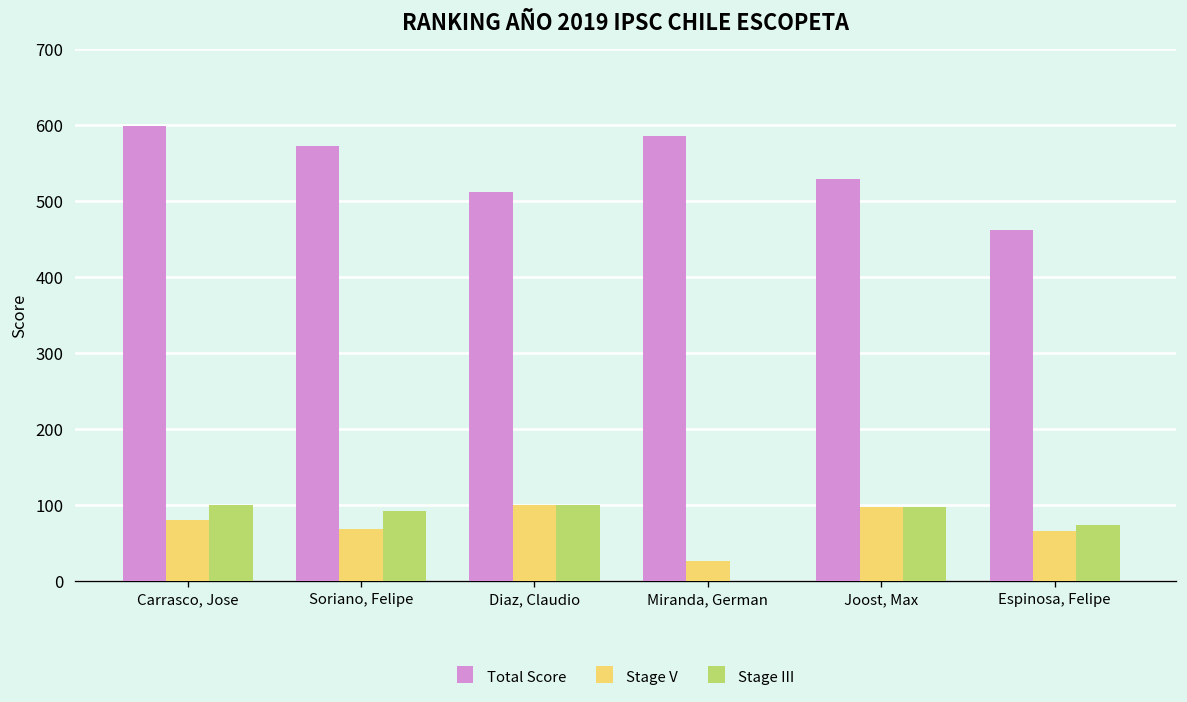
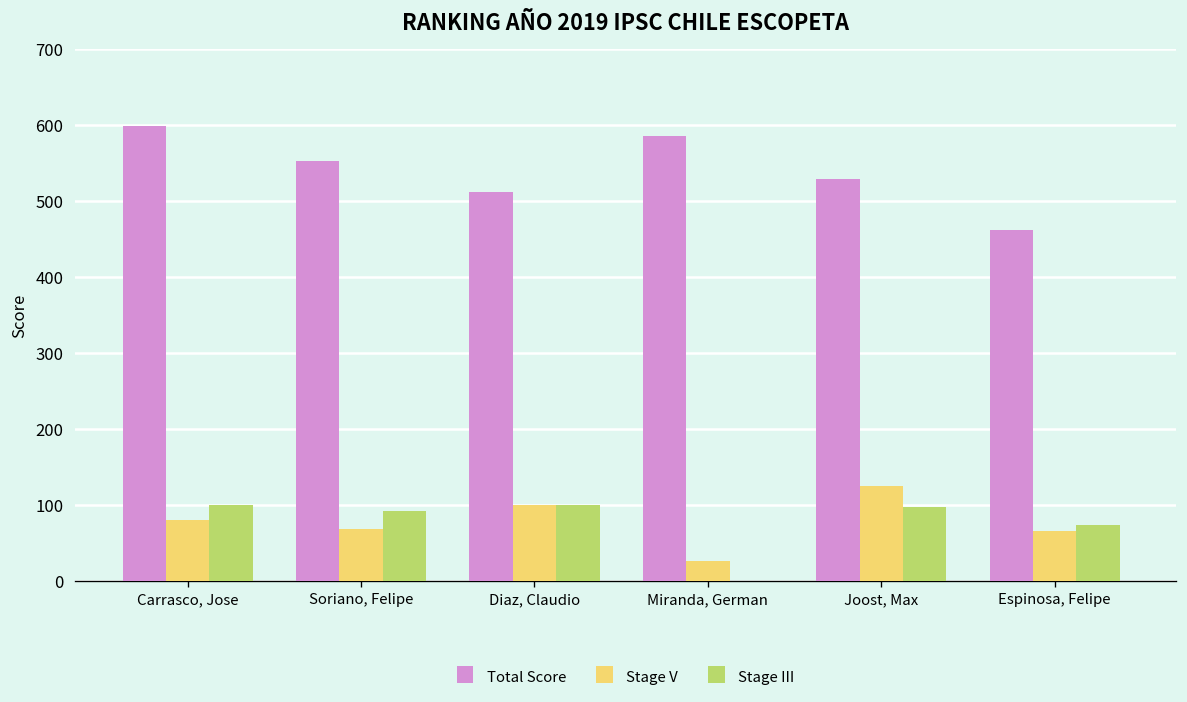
Total Score, Soriano, Felipe: 570 -> 550
Stage V, Joost, Max: 100 -> 120
